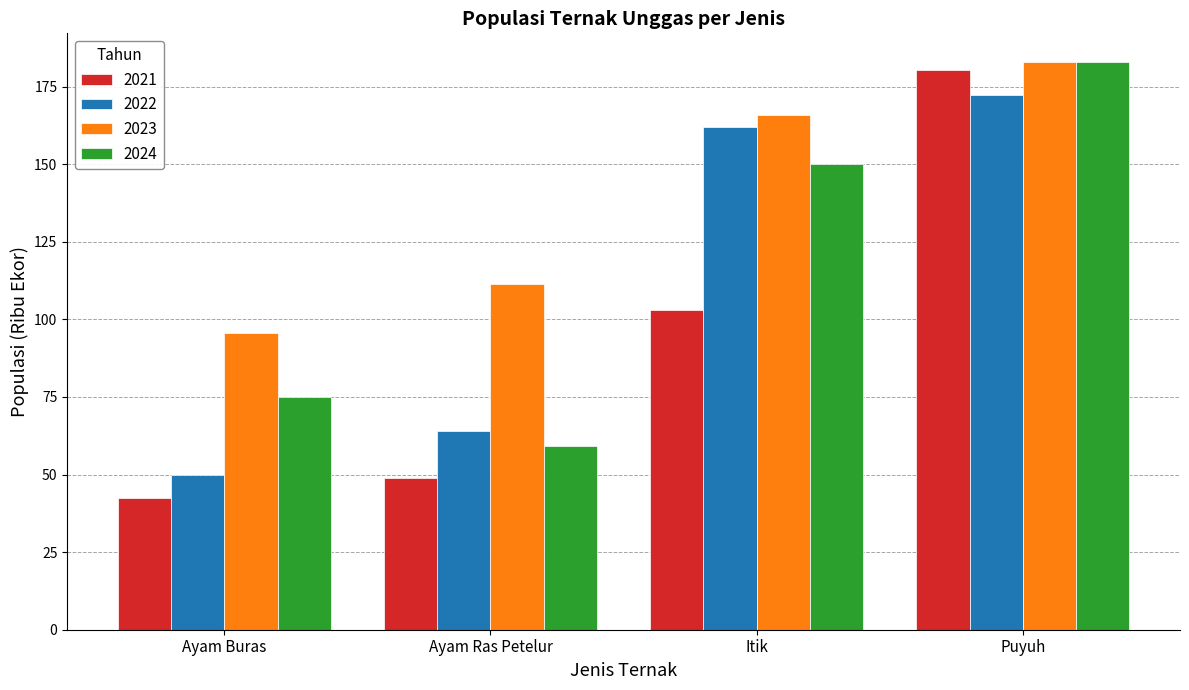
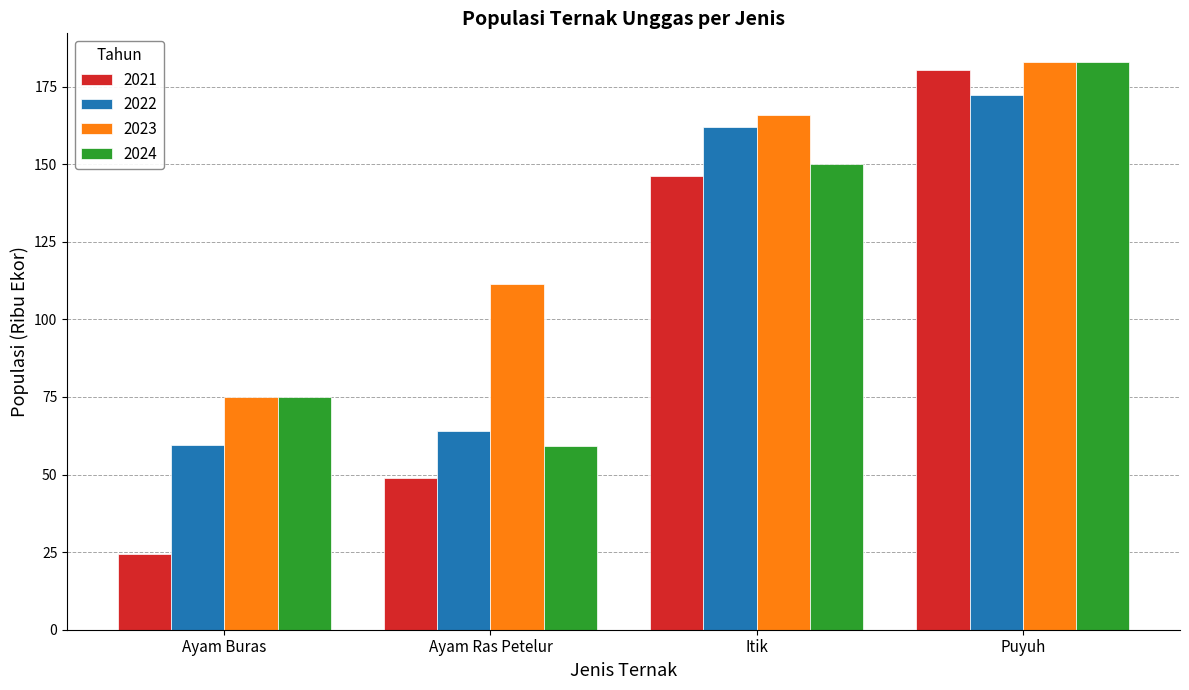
2021, Ayam Buras: 42 -> 25
2022, Ayam Buras: 50 -> 60
2023, Ayam Buras: 96 -> 75
2021, Itik: 103 -> 146
